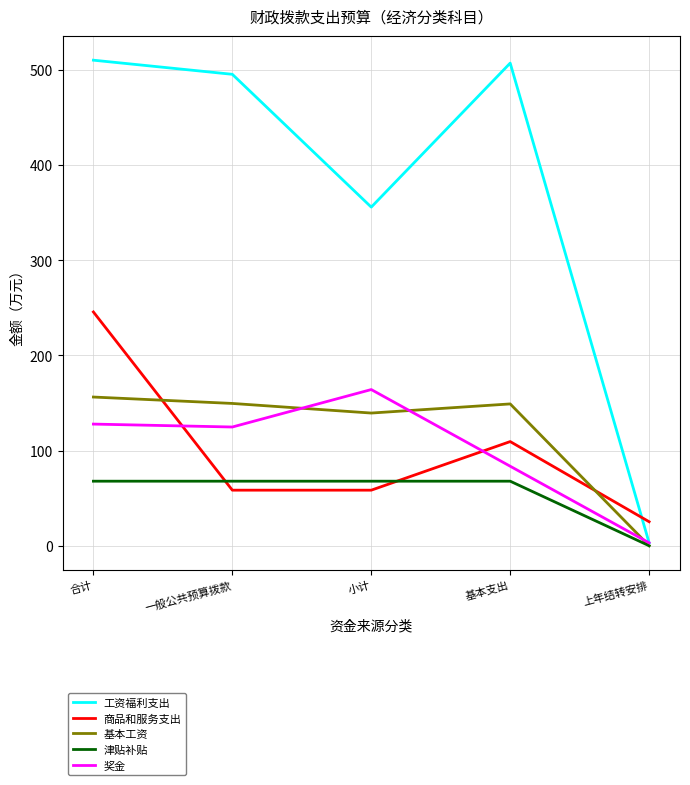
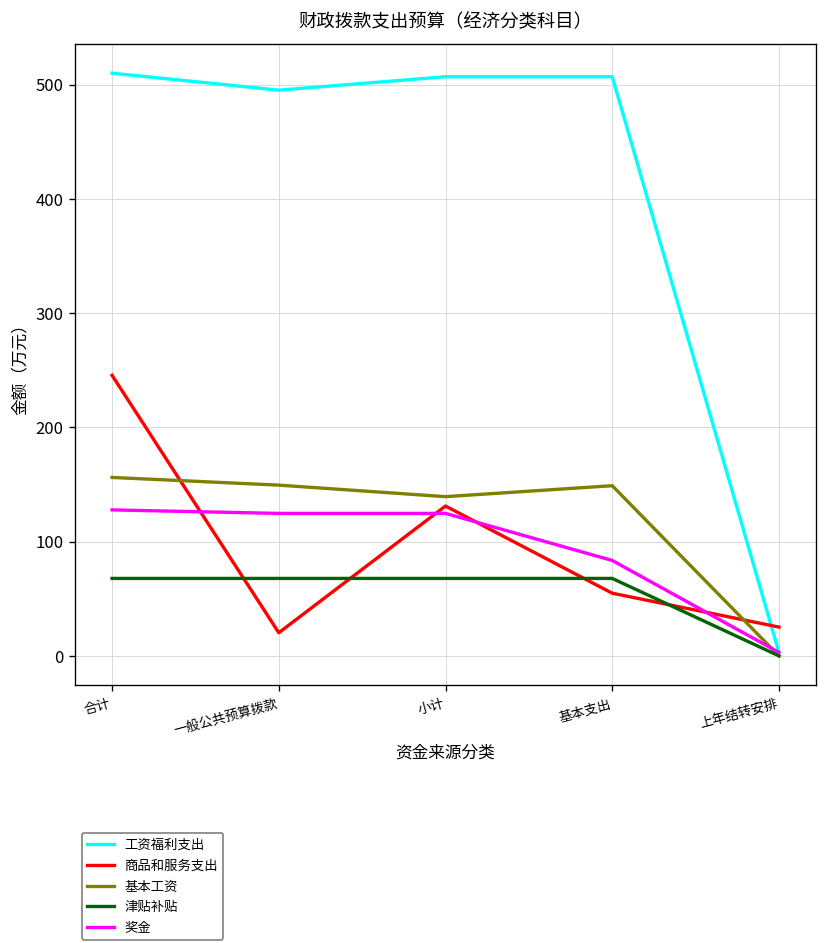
商品和服务支出, 一般公共预算拨款: 60 -> 20
工资福利支出, 小计: 360 -> 510
商品和服务支出, 小计: 60 -> 130
奖金, 小计: 160 -> 120
商品和服务支出, 基本支出: 110 -> 50
